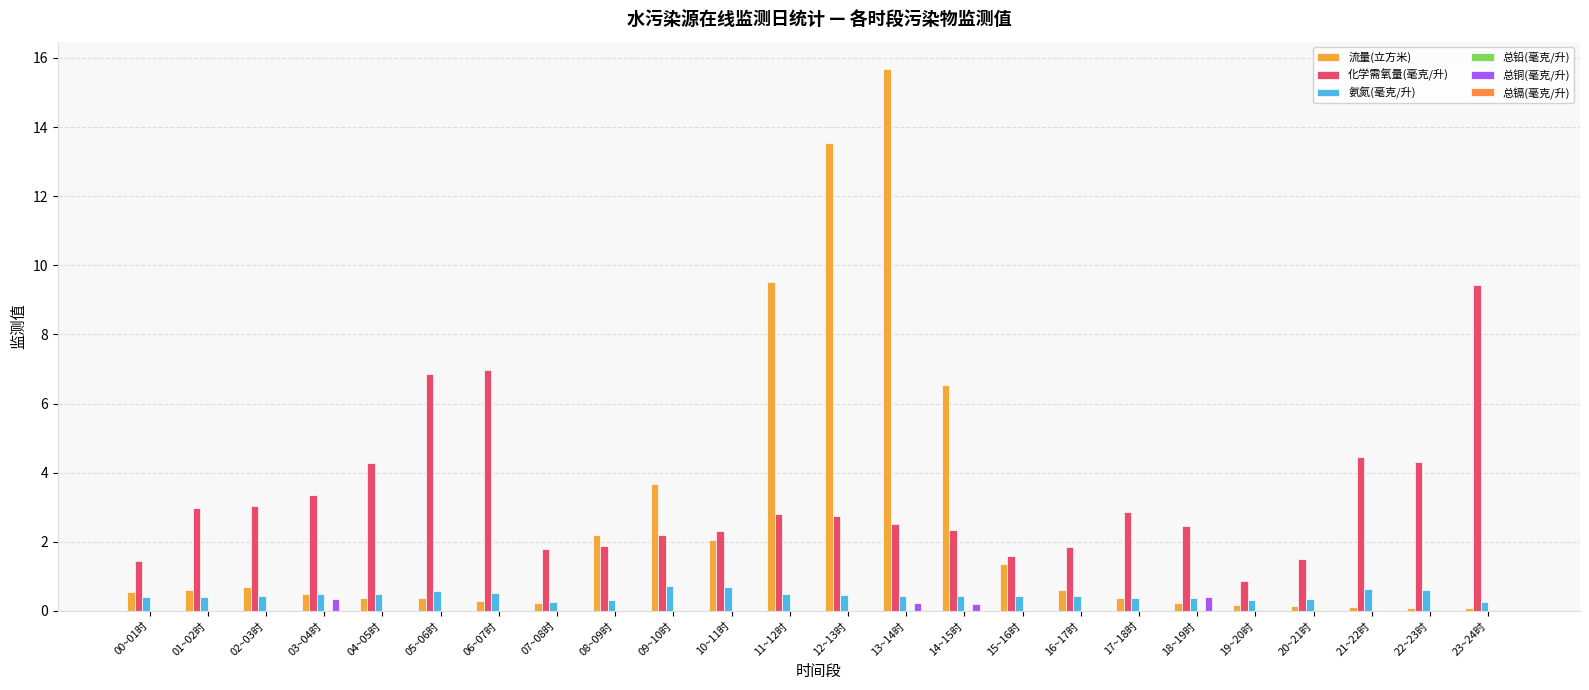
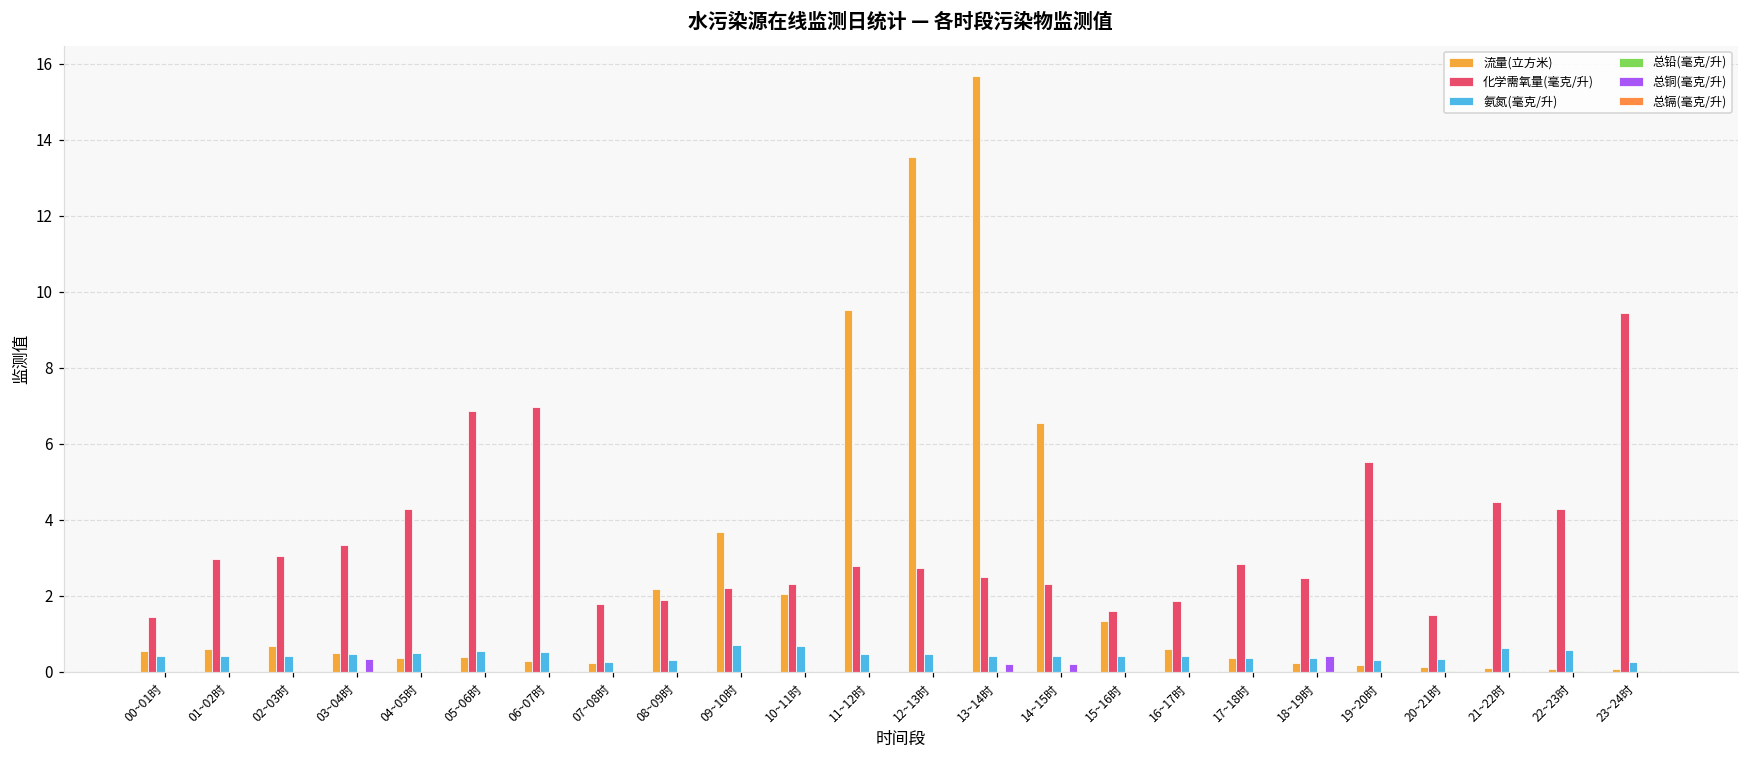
化学需氧量(毫克/升), 19~20时: 0.9 -> 5.5
